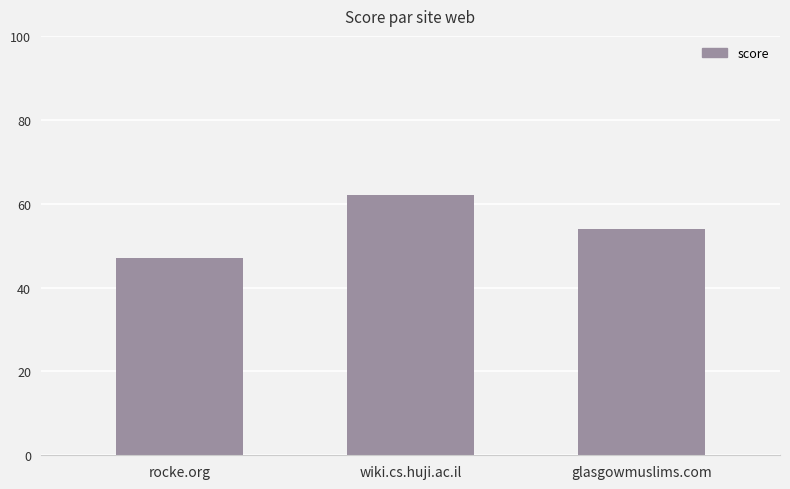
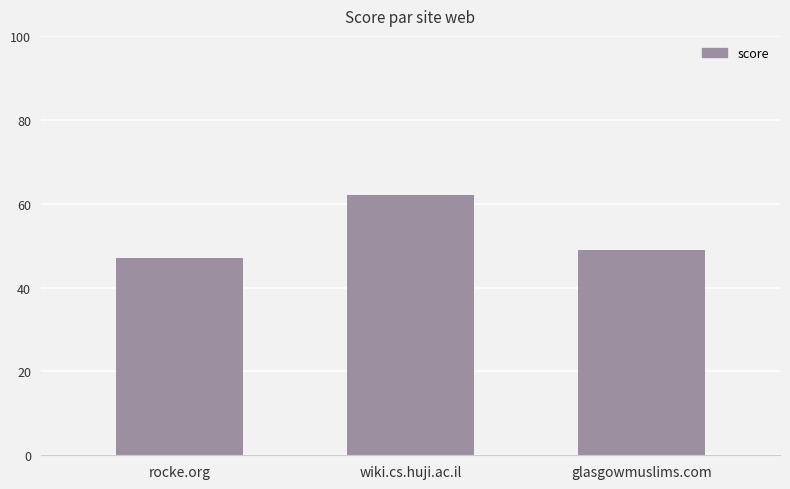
glasgowmuslims.com: 54 -> 49
